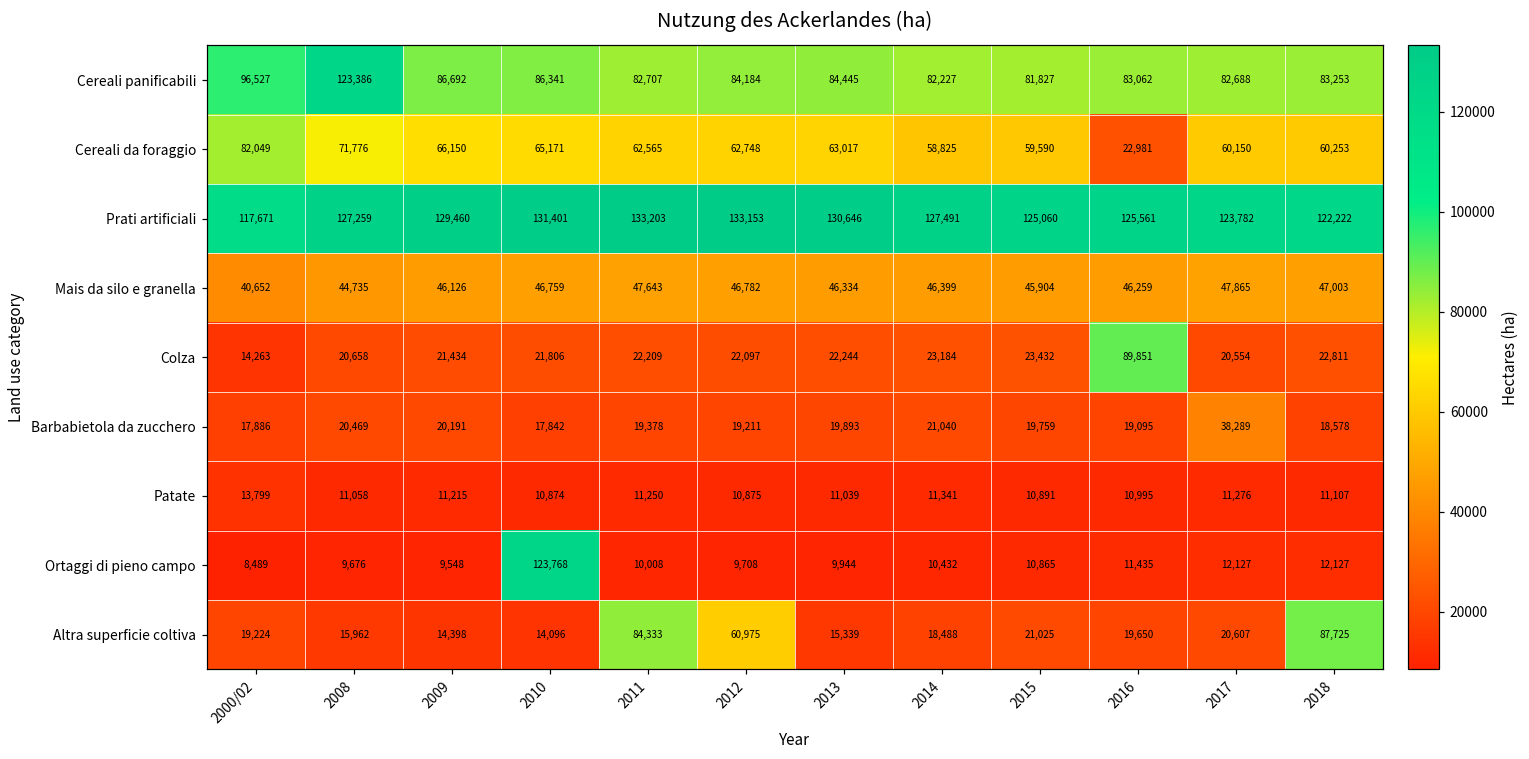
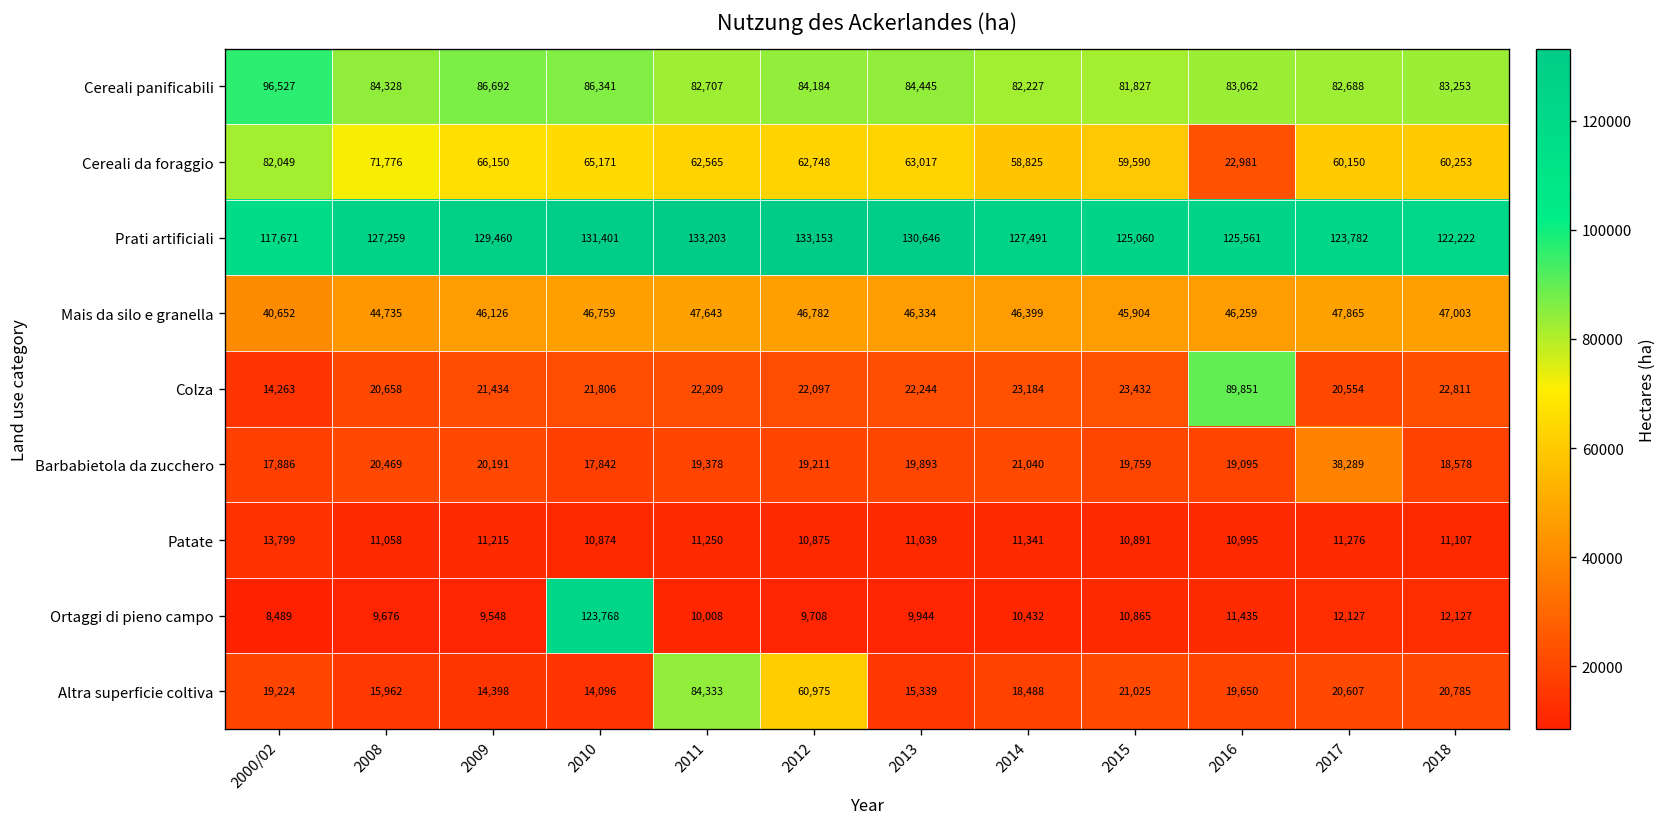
Cereali panificabili, 2008: 123,386 -> 84,328
Altra superficie coltiva, 2018: 87,725 -> 20,785
